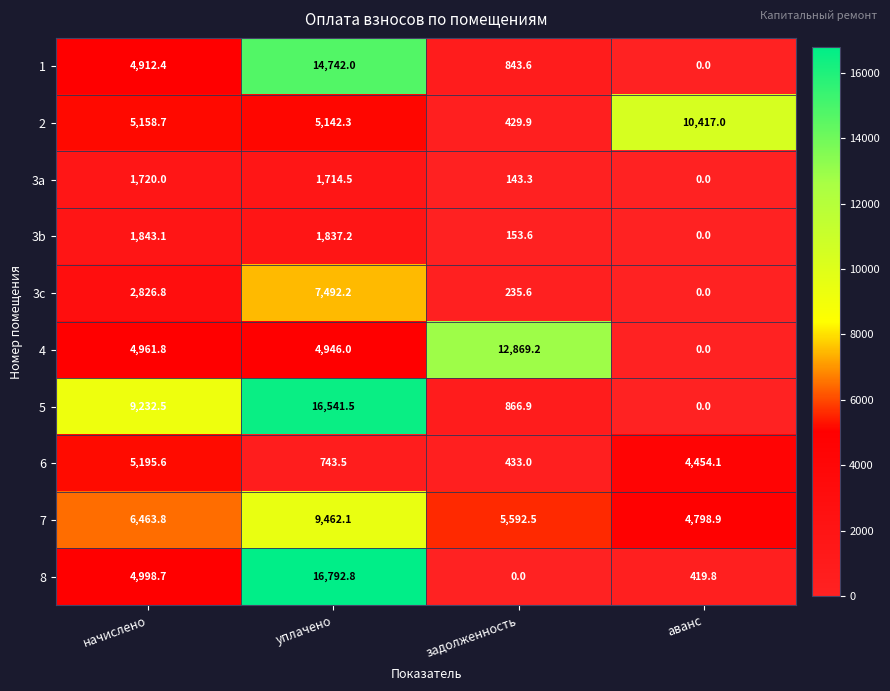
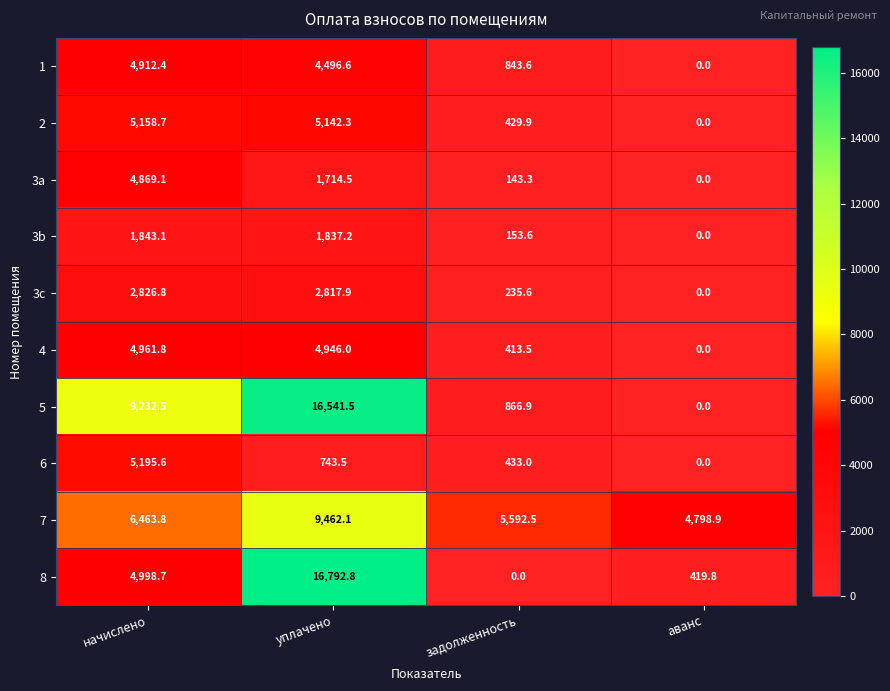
1, уплачено: 14,742.0 -> 4,496.6
2, аванс: 10,417.0 -> 0.0
3a, начислено: 1,720.0 -> 4,869.1
3c, уплачено: 7,492.2 -> 2,817.9
4, задолженность: 12,869.2 -> 413.5
6, аванс: 4,454.1 -> 0.0
